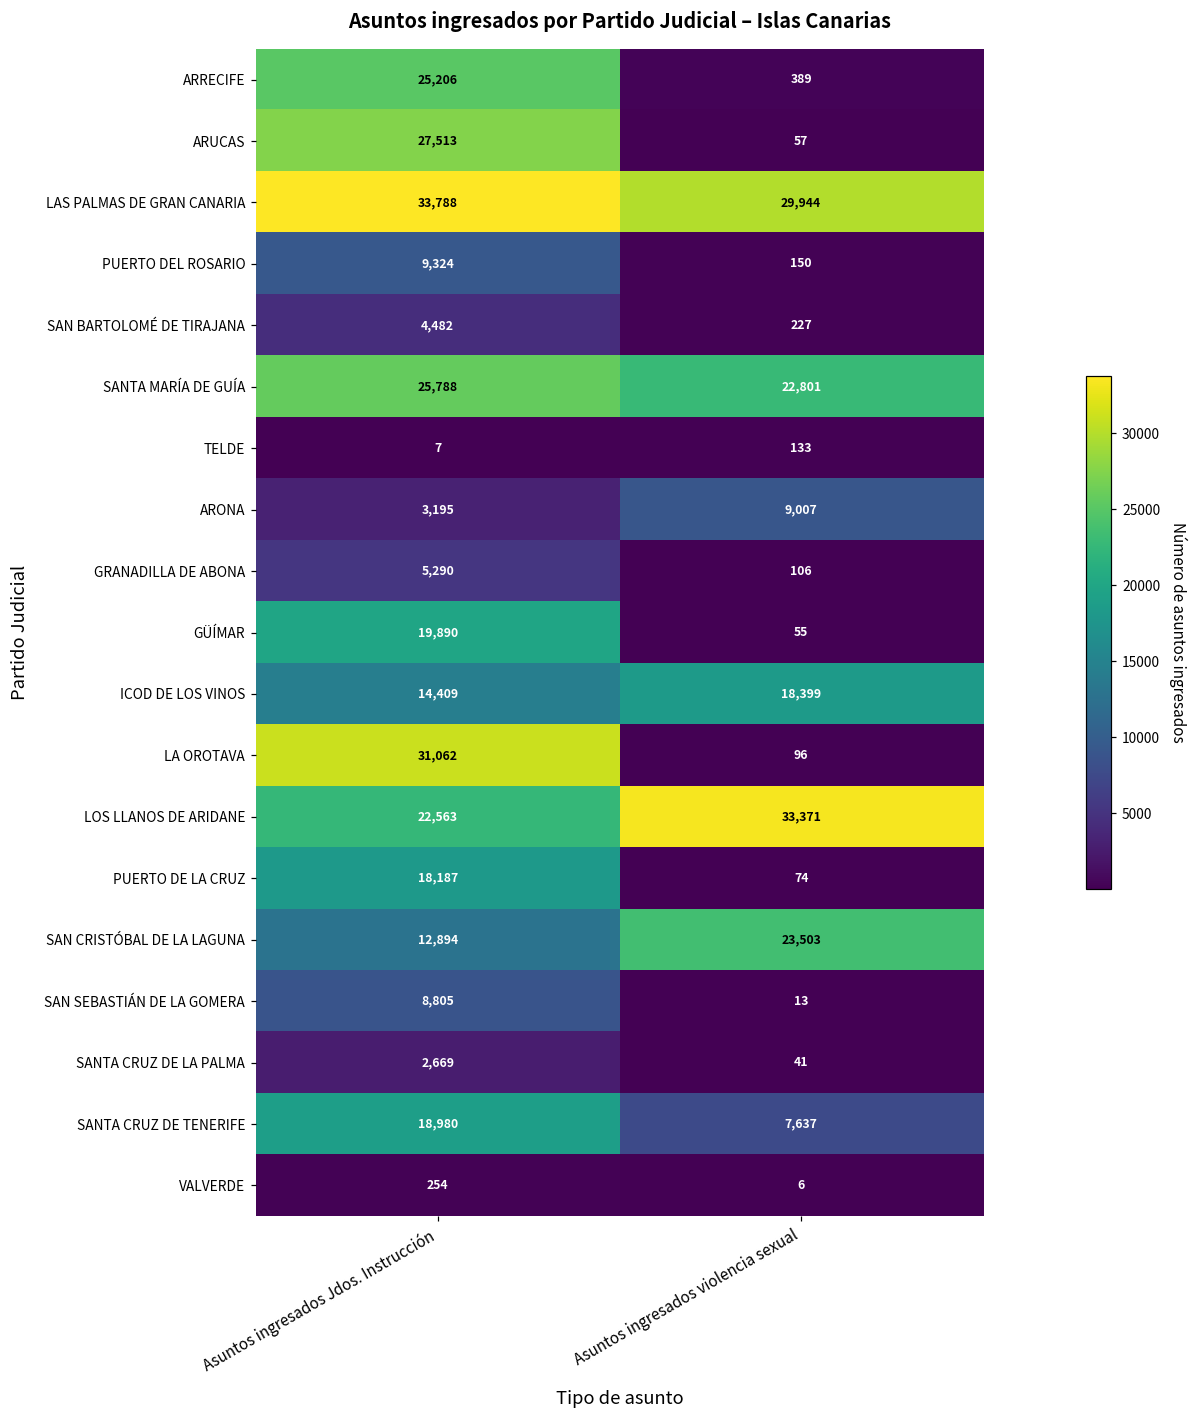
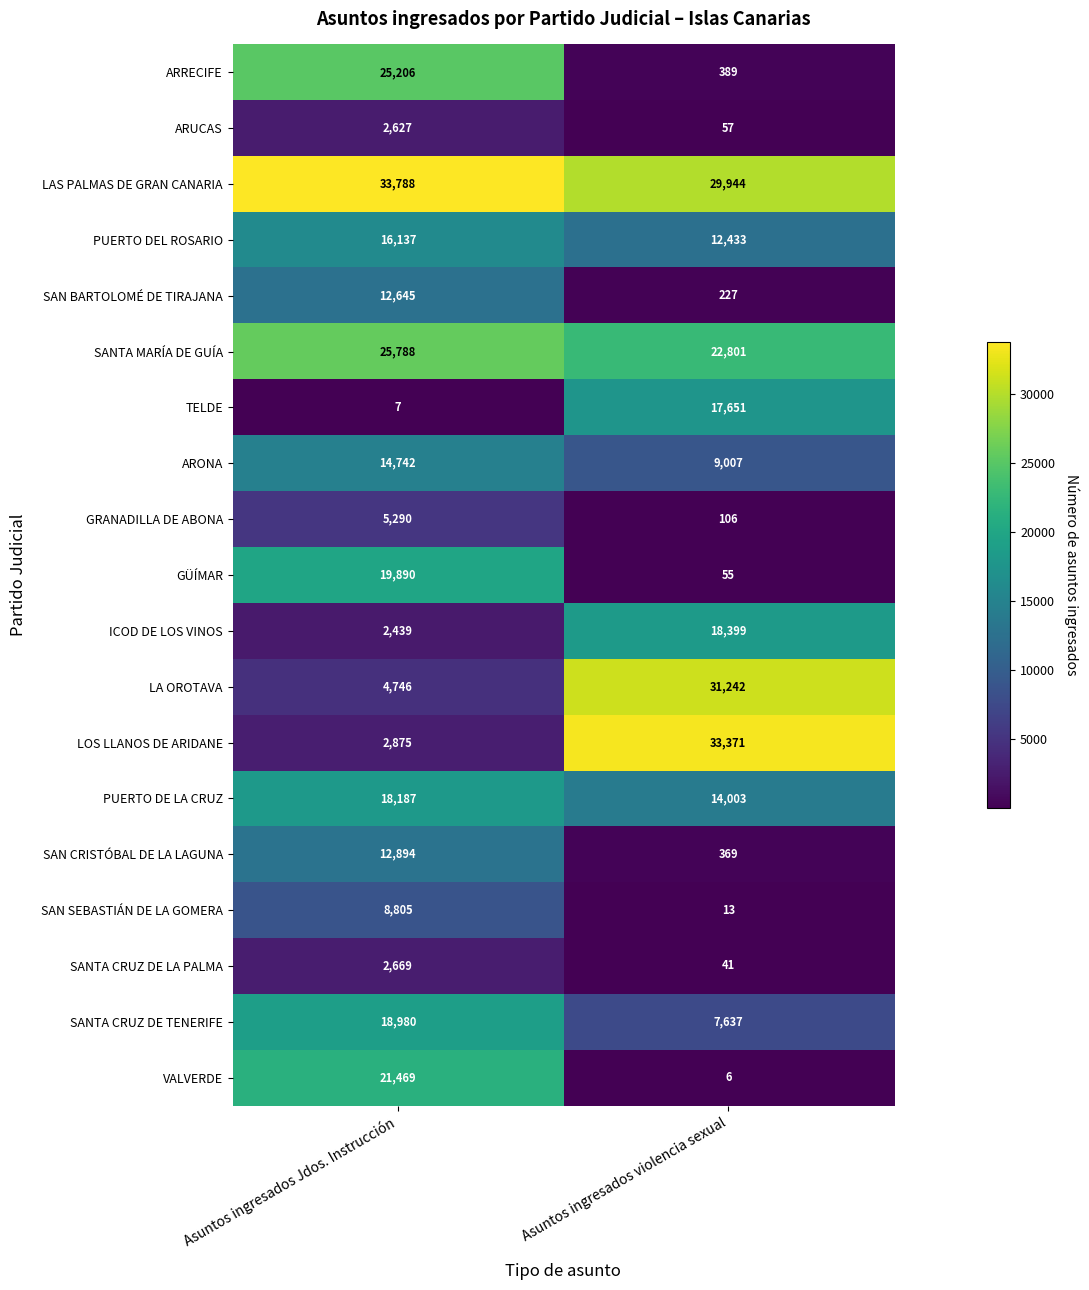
ARUCAS, Asuntos ingresados Jdos. Instrucción: 27,513 -> 2,627
PUERTO DEL ROSARIO, Asuntos ingresados Jdos. Instrucción: 9,324 -> 16,137
PUERTO DEL ROSARIO, Asuntos ingresados violencia sexual: 150 -> 12,433
SAN BARTOLOMÉ DE TIRAJANA, Asuntos ingresados Jdos. Instrucción: 4,482 -> 12,645
TELDE, Asuntos ingresados violencia sexual: 133 -> 17,651
ARONA, Asuntos ingresados Jdos. Instrucción: 3,195 -> 14,742
ICOD DE LOS VINOS, Asuntos ingresados Jdos. Instrucción: 14,409 -> 2,439
LA OROTAVA, Asuntos ingresados Jdos. Instrucción: 31,062 -> 4,746
LA OROTAVA, Asuntos ingresados violencia sexual: 96 -> 31,242
LOS LLANOS DE ARIDANE, Asuntos ingresados Jdos. Instrucción: 22,563 -> 2,875
PUERTO DE LA CRUZ, Asuntos ingresados violencia sexual: 74 -> 14,003
SAN CRISTÓBAL DE LA LAGUNA, Asuntos ingresados violencia sexual: 23,503 -> 369
VALVERDE, Asuntos ingresados Jdos. Instrucción: 254 -> 21,469
